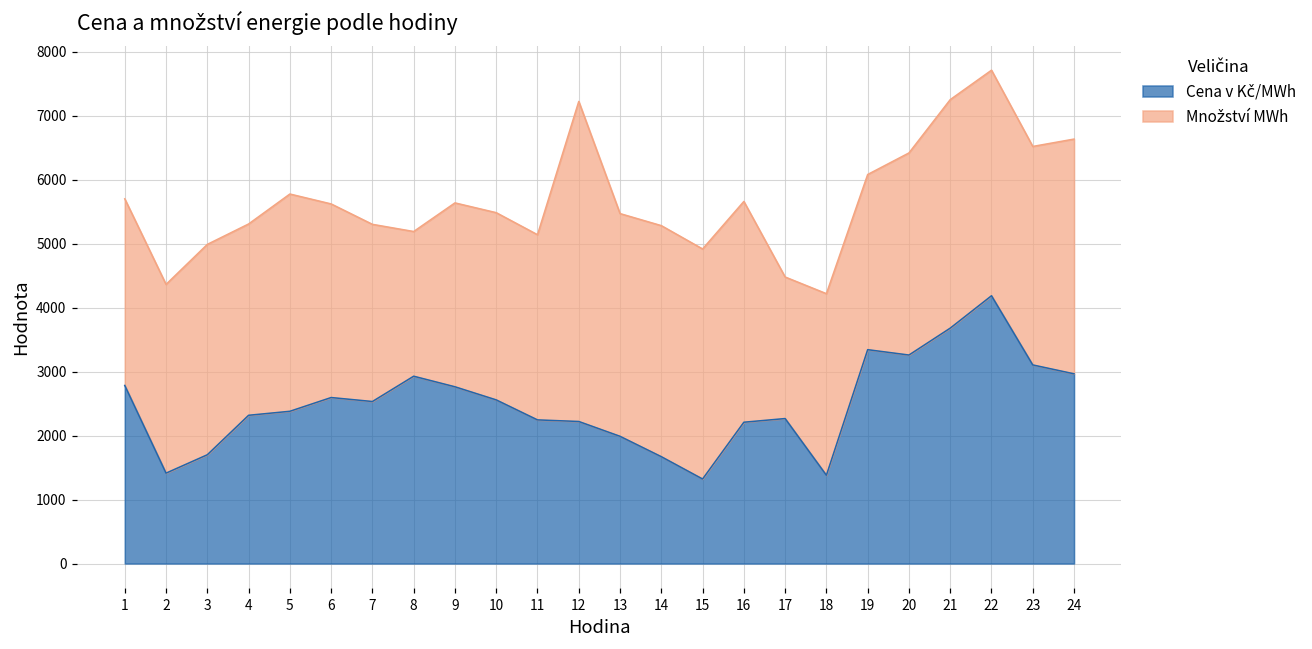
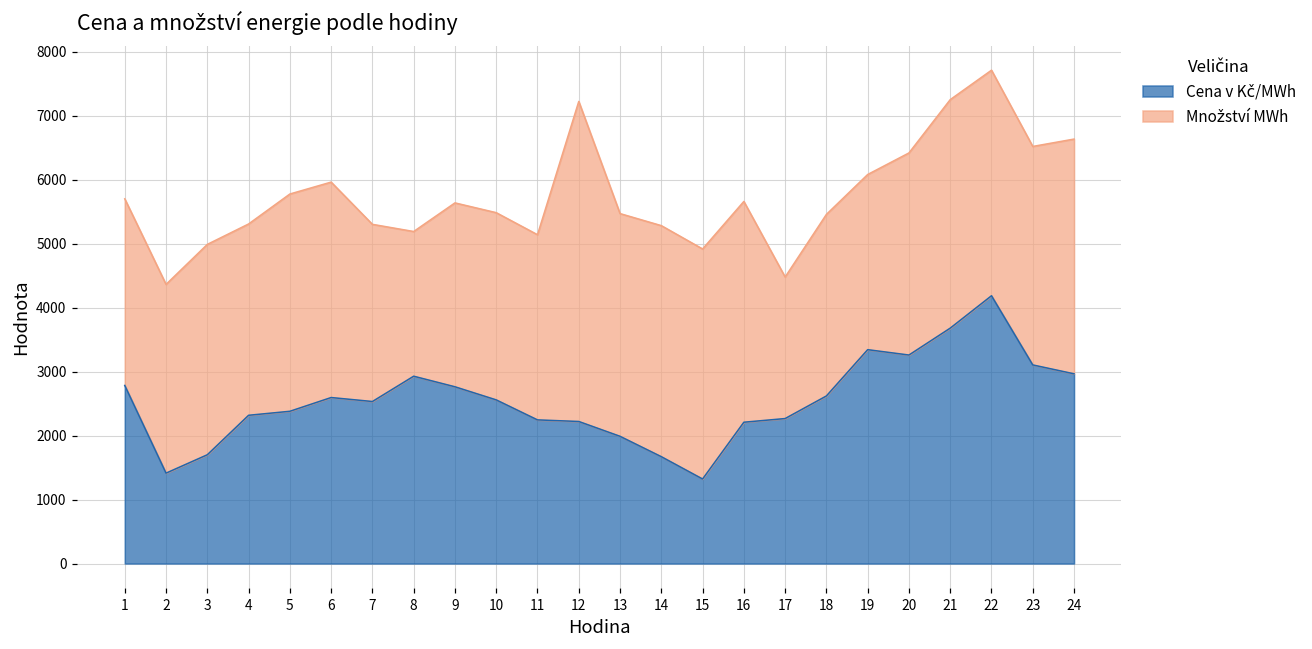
Množství MWh, 6: 3000 -> 3400
Cena v Kč/MWh, 18: 1400 -> 2600
